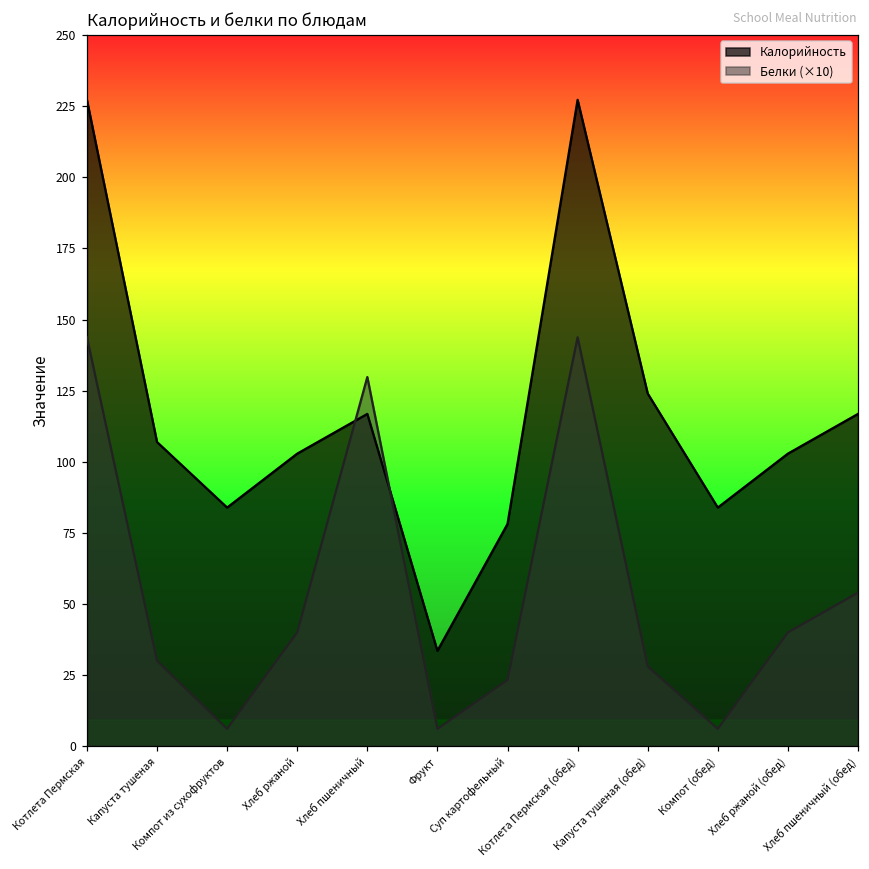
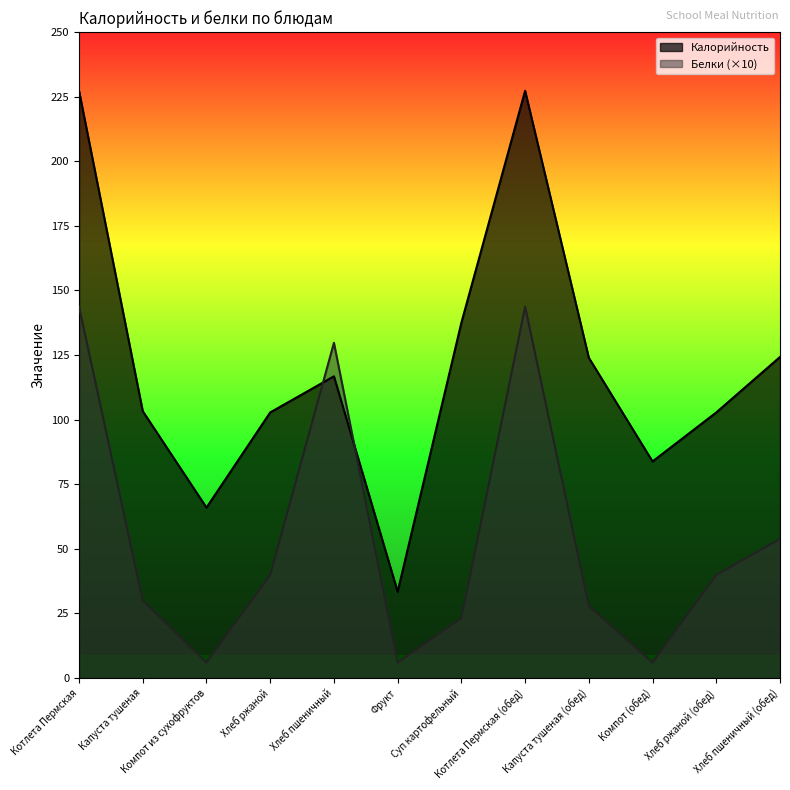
Калорийность, Капуста тушеная: 107 -> 104
Калорийность, Компот из сухофруктов: 84 -> 66
Калорийность, Суп картофельный: 78 -> 138
Калорийность, Хлеб пшеничный (обед): 117 -> 125
